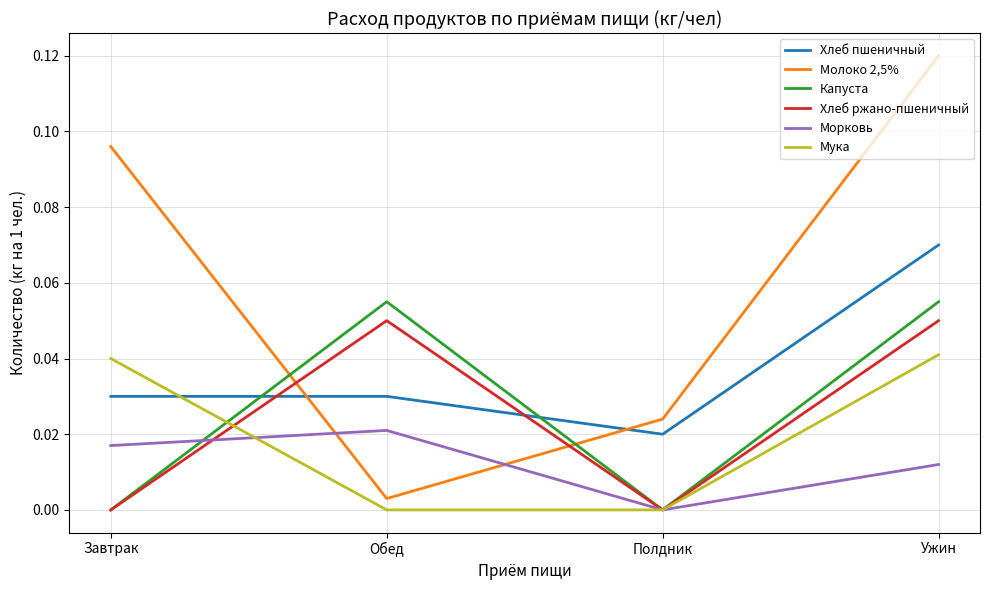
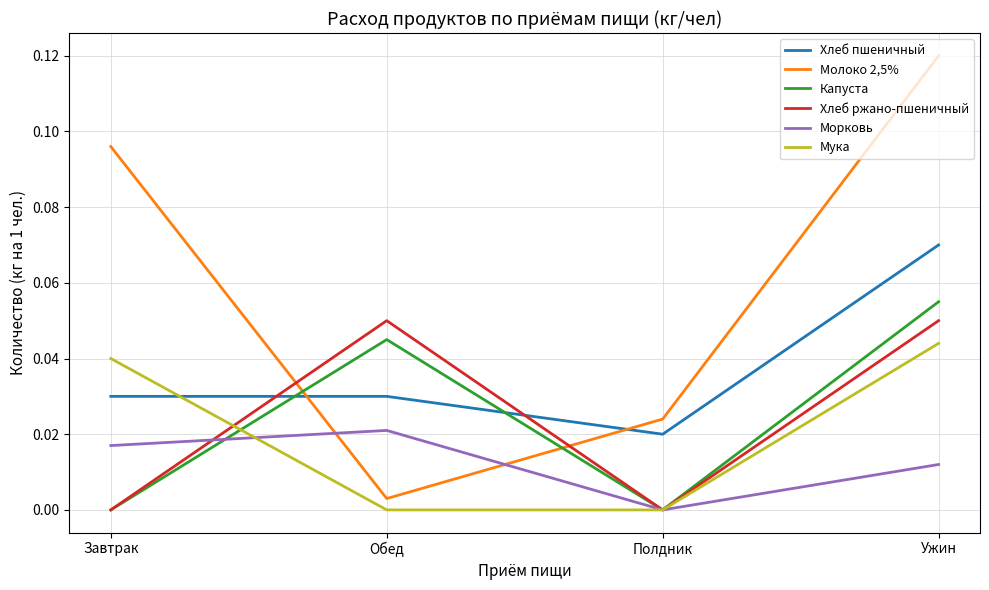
Капуста, Обед: 0.055 -> 0.045
Мука, Ужин: 0.041 -> 0.044
